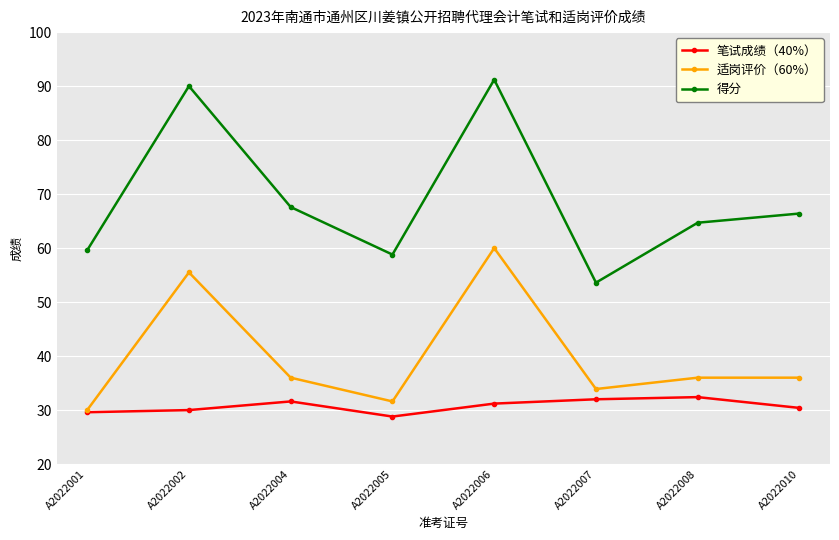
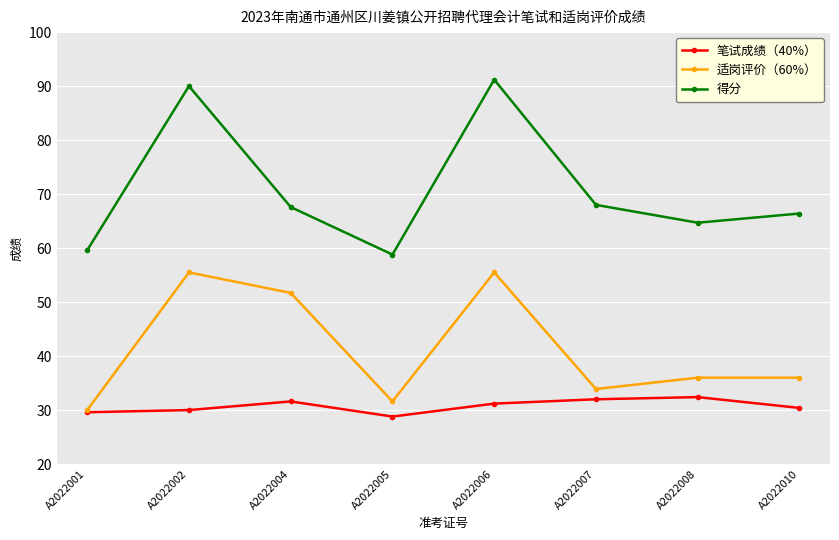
适岗评价（60%）, A2022004: 36 -> 52
适岗评价（60%）, A2022006: 60 -> 56
得分, A2022007: 54 -> 68
